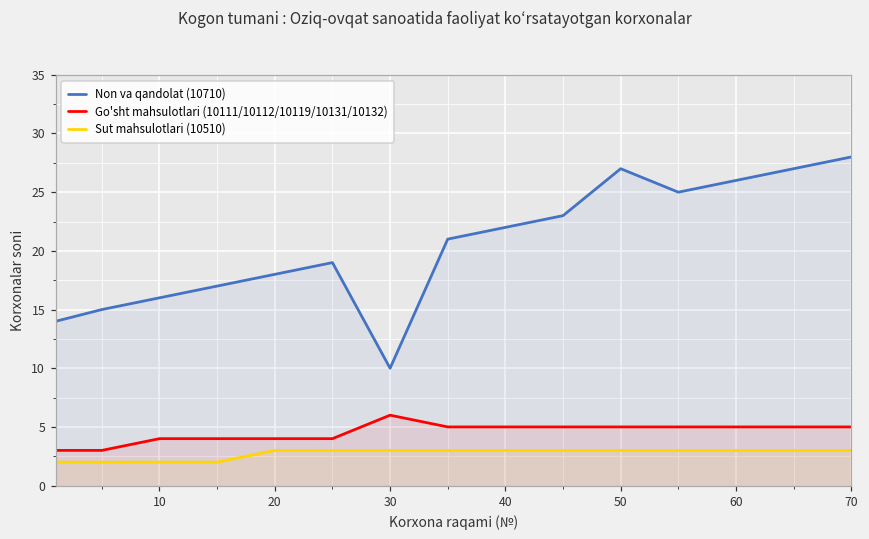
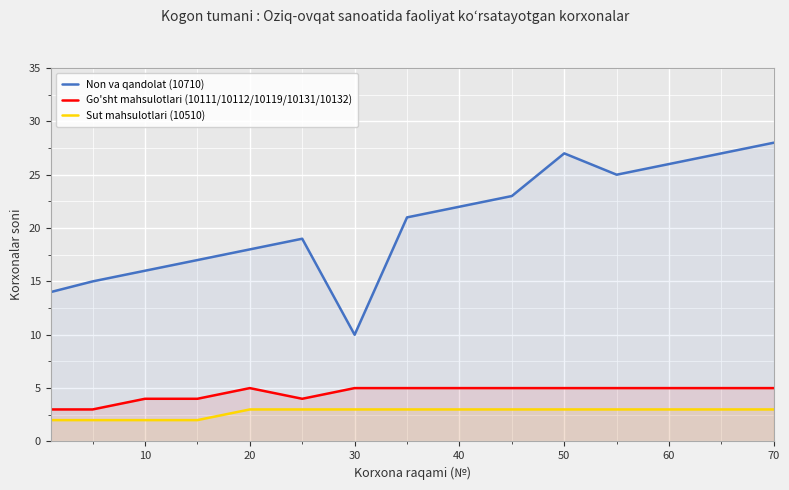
Go'sht mahsulotlari (10111/10112/10119/10131/10132), 20: 4 -> 5
Go'sht mahsulotlari (10111/10112/10119/10131/10132), 30: 6 -> 5
